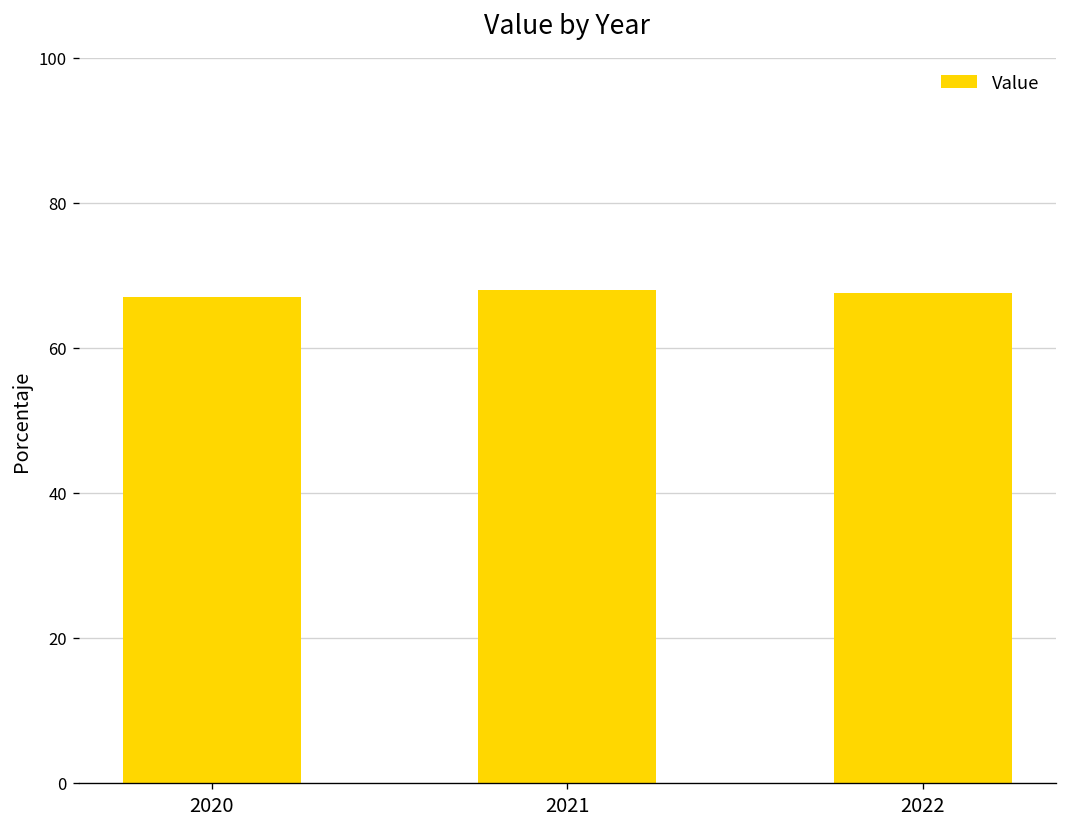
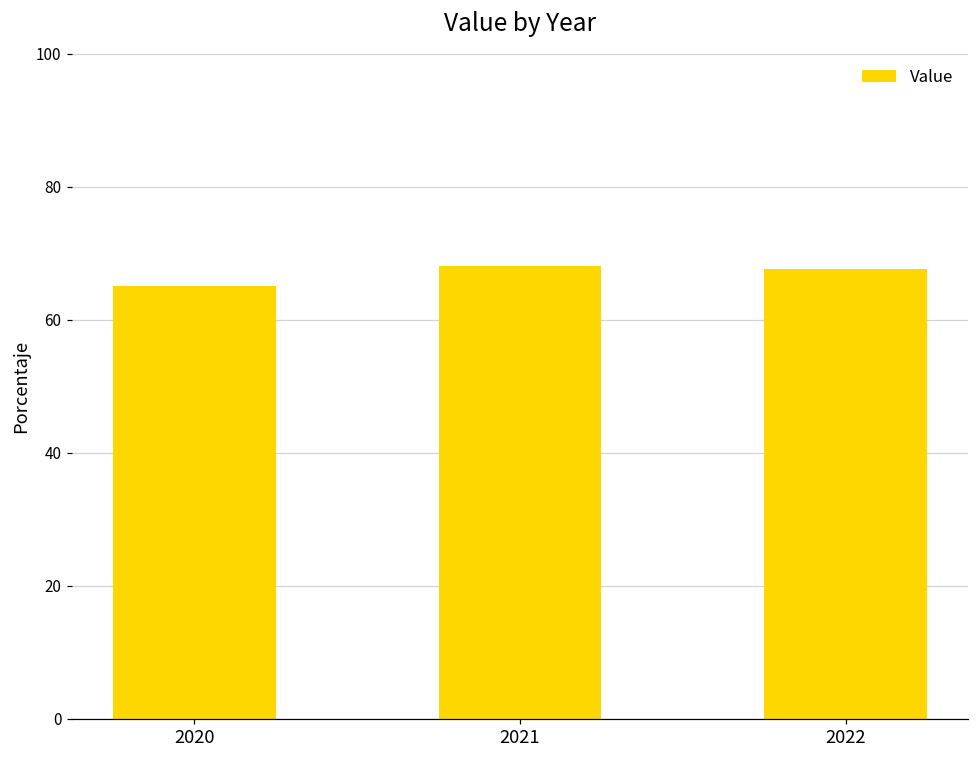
2020: 67 -> 65
